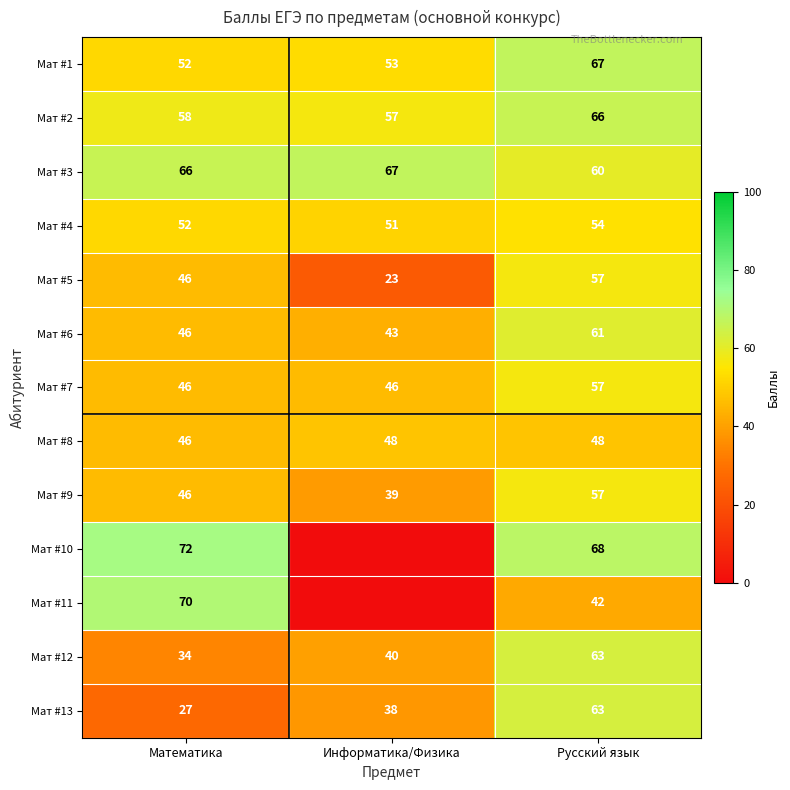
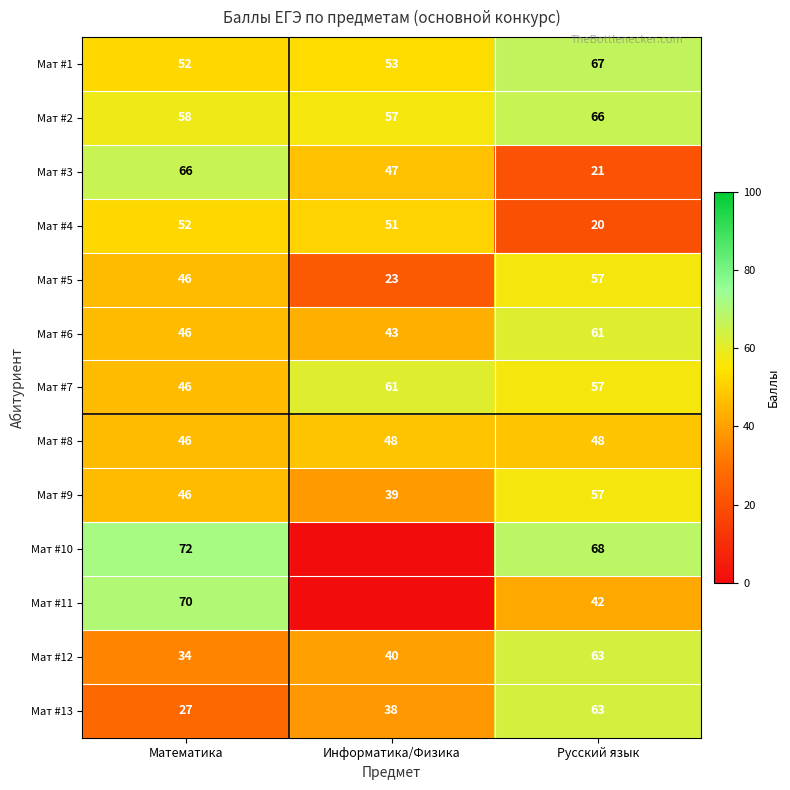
Мат #3, Информатика/Физика: 67 -> 47
Мат #3, Русский язык: 60 -> 21
Мат #4, Русский язык: 54 -> 20
Мат #7, Информатика/Физика: 46 -> 61
